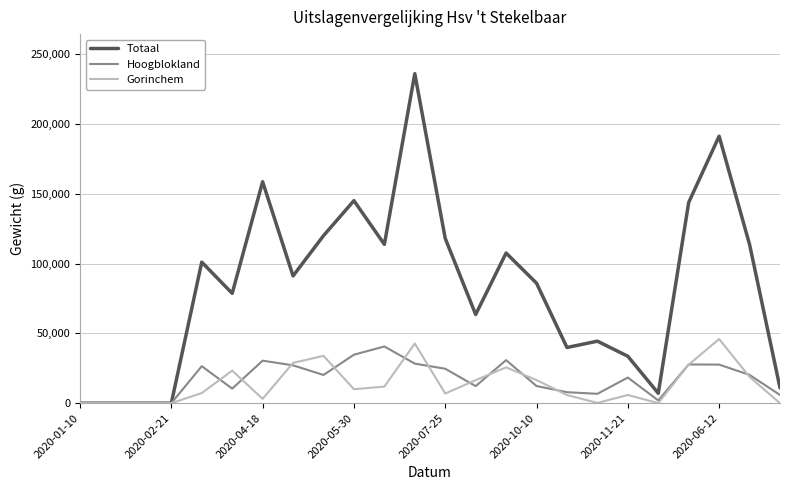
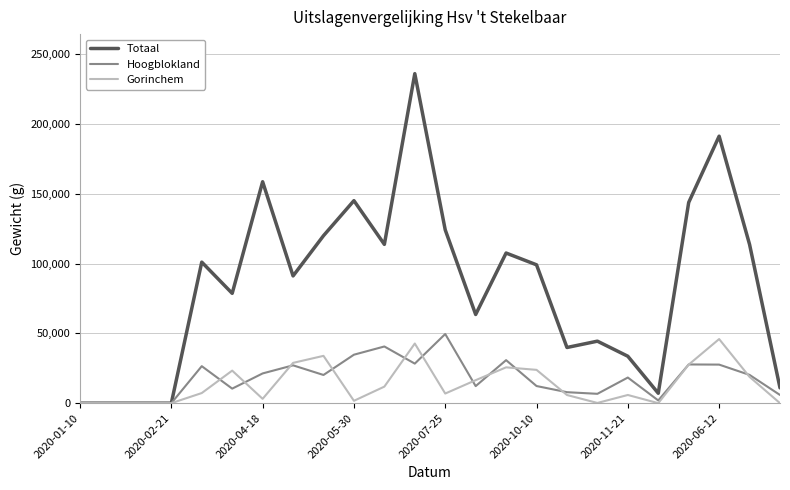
Hoogblokland, 2020-04-18: 30,000 -> 21,000
Gorinchem, 2020-05-30: 10,000 -> 2,000
Totaal, 2020-07-25: 118,000 -> 124,000
Hoogblokland, 2020-07-25: 25,000 -> 50,000
Totaal, 2020-10-10: 86,000 -> 99,000
Gorinchem, 2020-10-10: 17,000 -> 24,000
